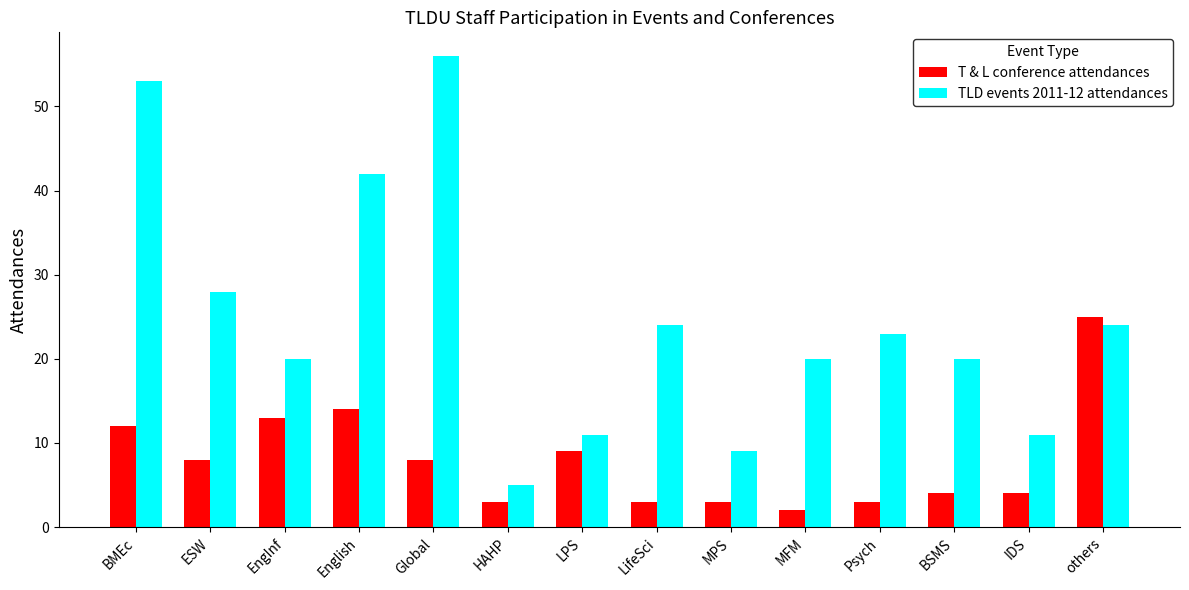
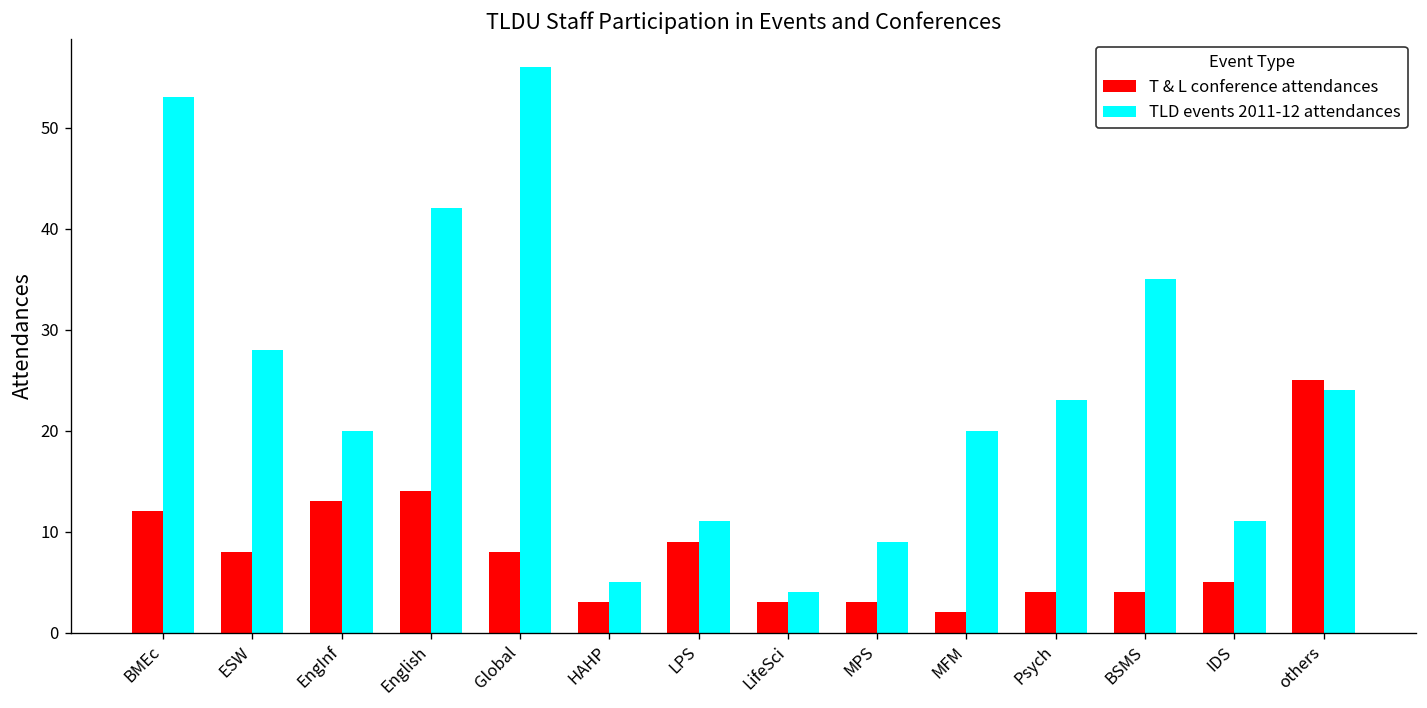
TLD events 2011-12 attendances, LifeSci: 24 -> 4
T & L conference attendances, Psych: 3 -> 4
TLD events 2011-12 attendances, BSMS: 20 -> 35
T & L conference attendances, IDS: 4 -> 5
